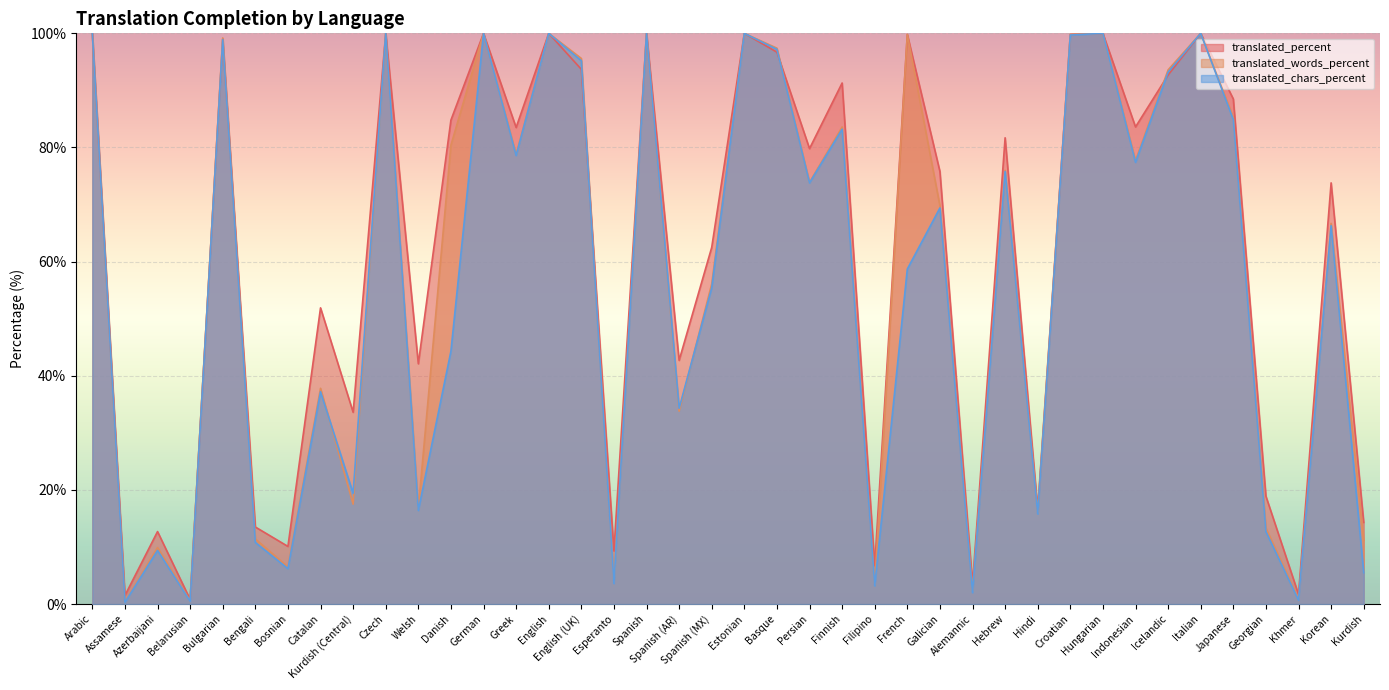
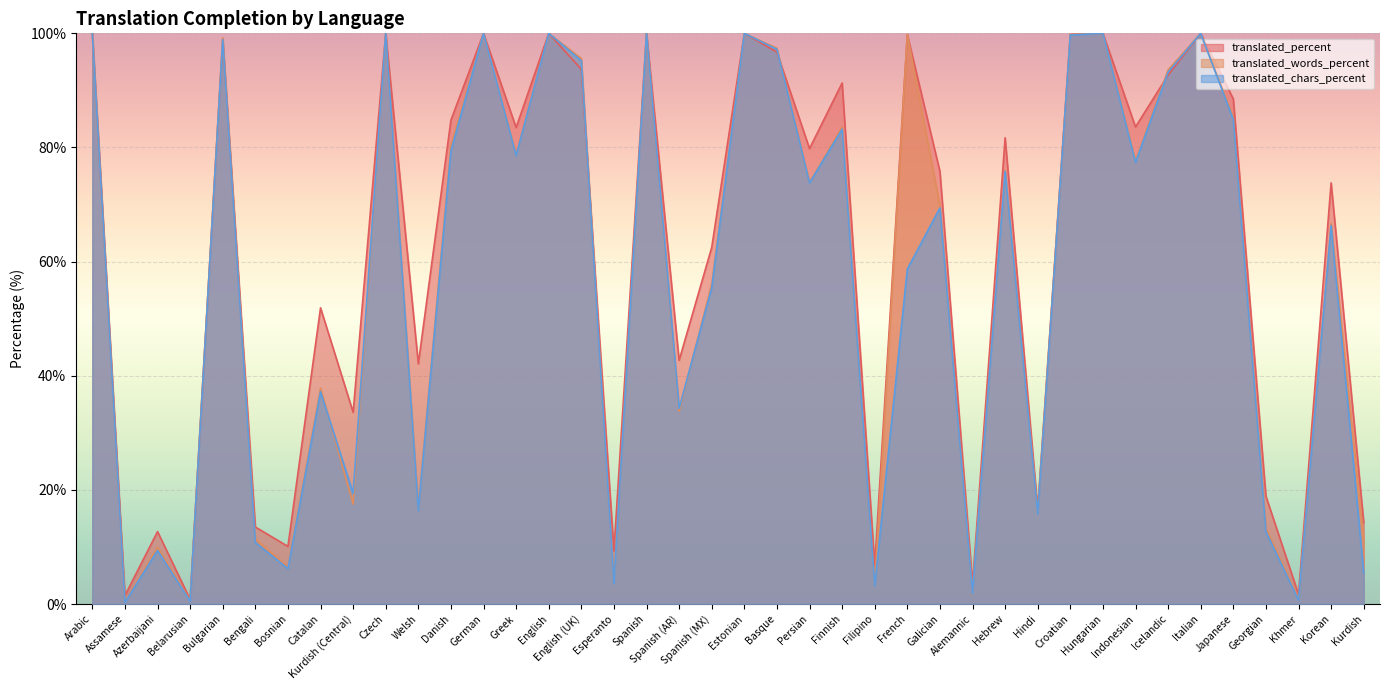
translated_chars_percent, Danish: 44% -> 79%
